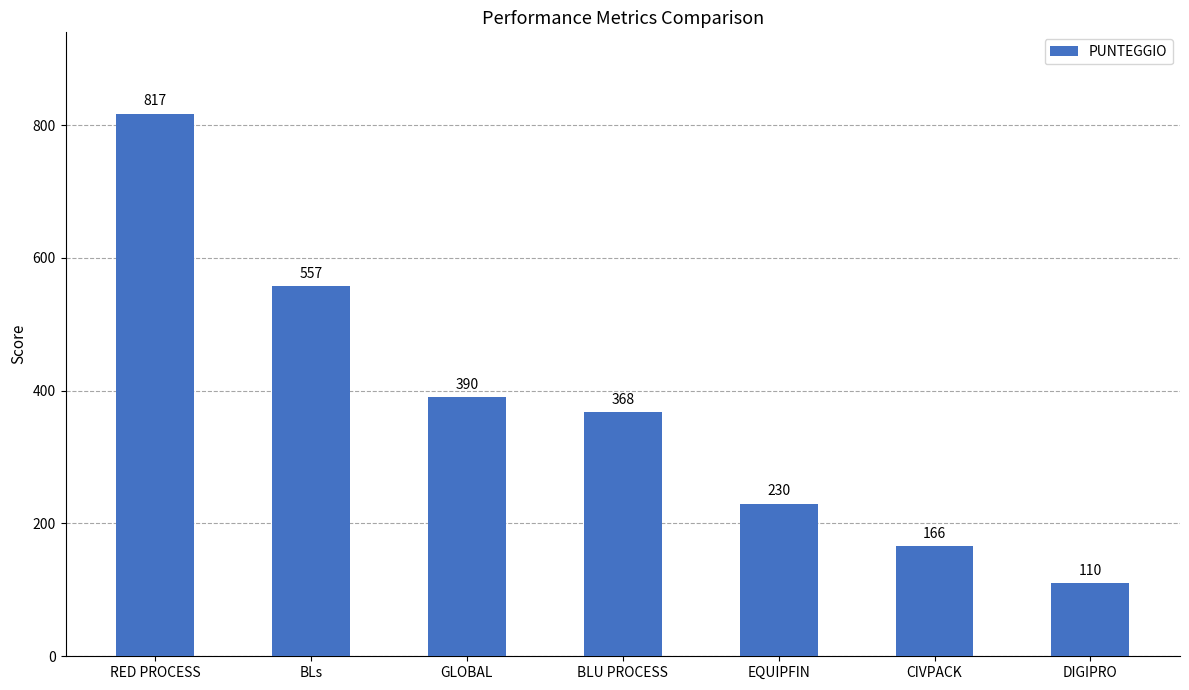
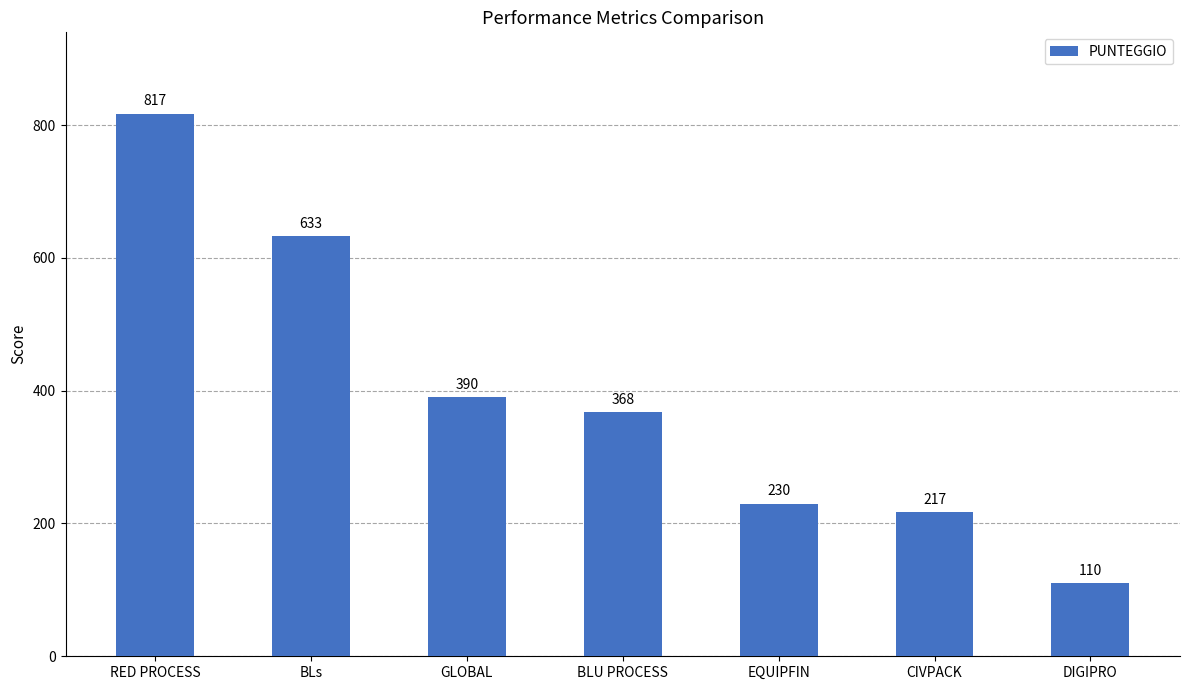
BLs: 557 -> 633
CIVPACK: 166 -> 217
